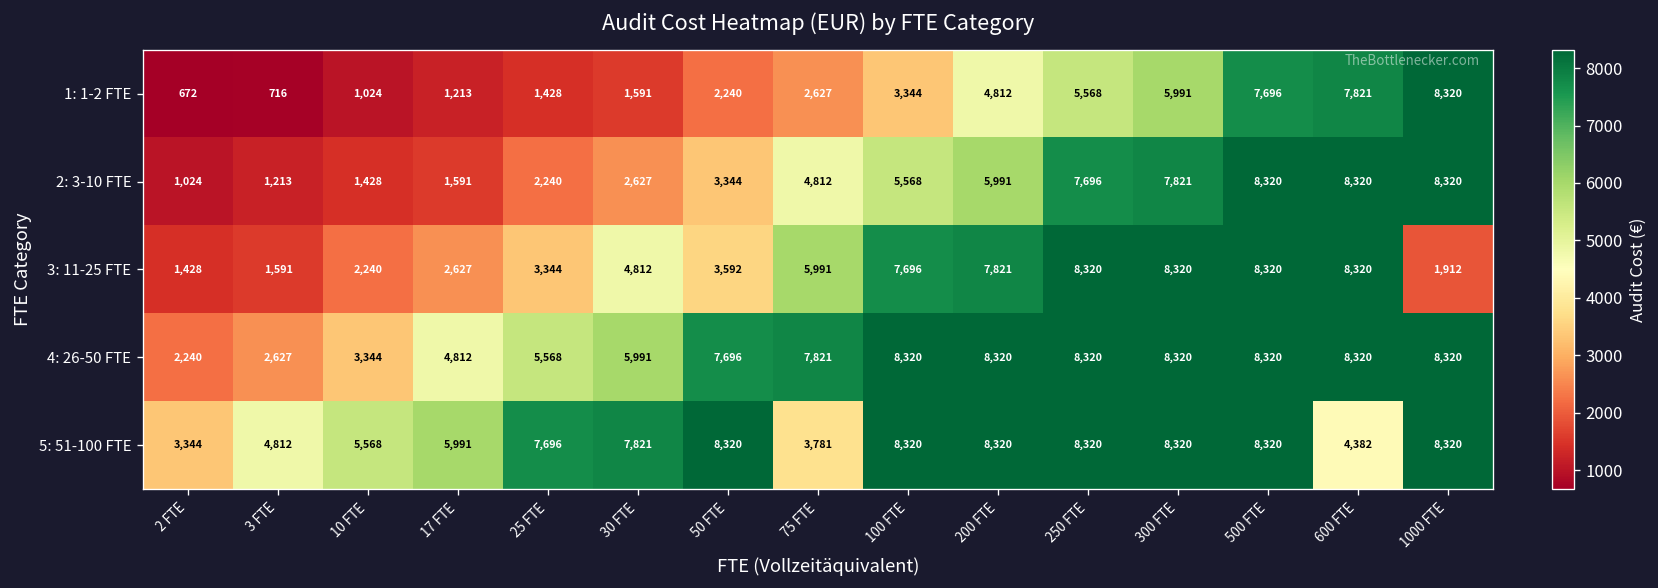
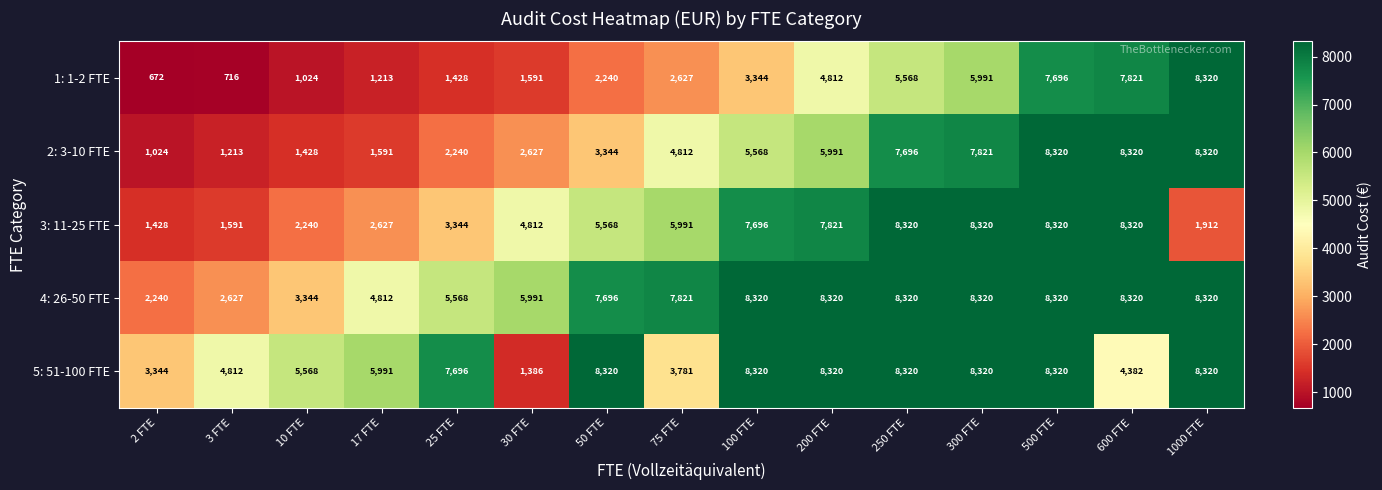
3: 11-25 FTE, 50 FTE: 3,592 -> 5,568
5: 51-100 FTE, 30 FTE: 7,821 -> 1,386
